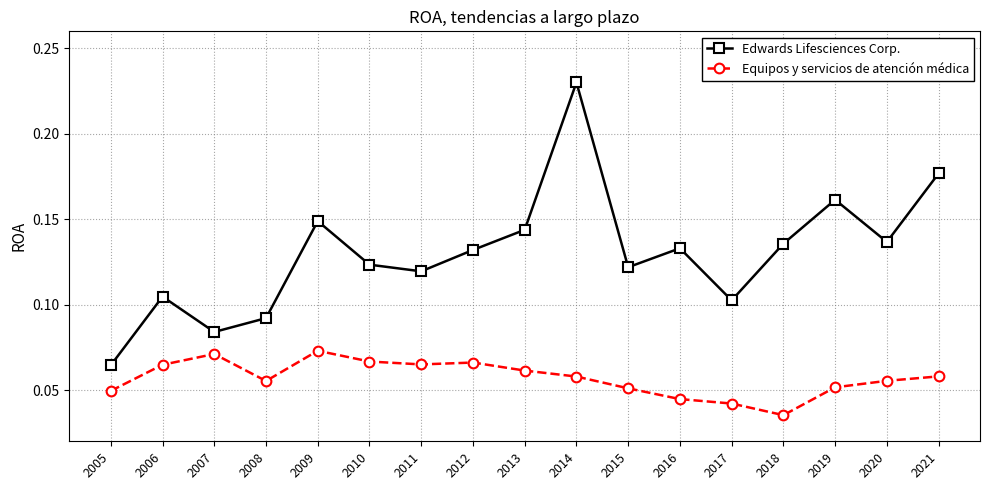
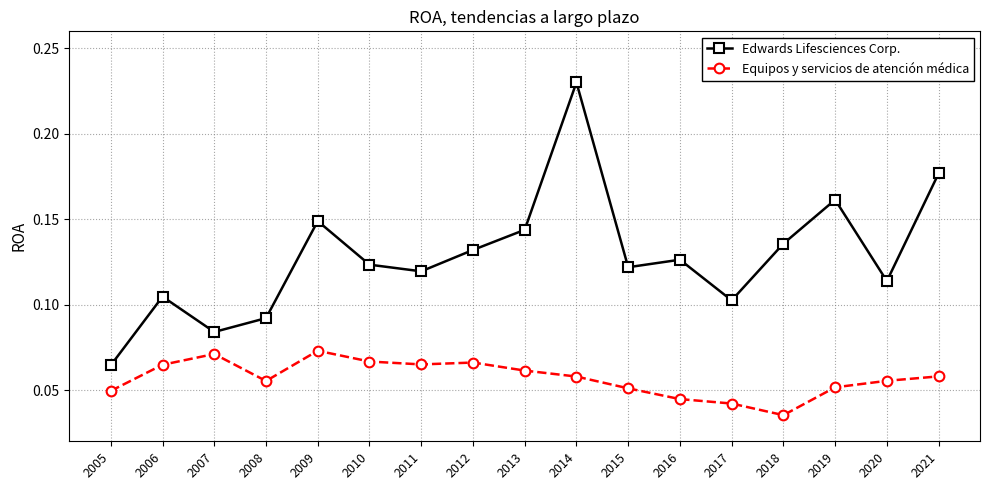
Edwards Lifesciences Corp., 2016: 0.133 -> 0.126
Edwards Lifesciences Corp., 2020: 0.137 -> 0.114
